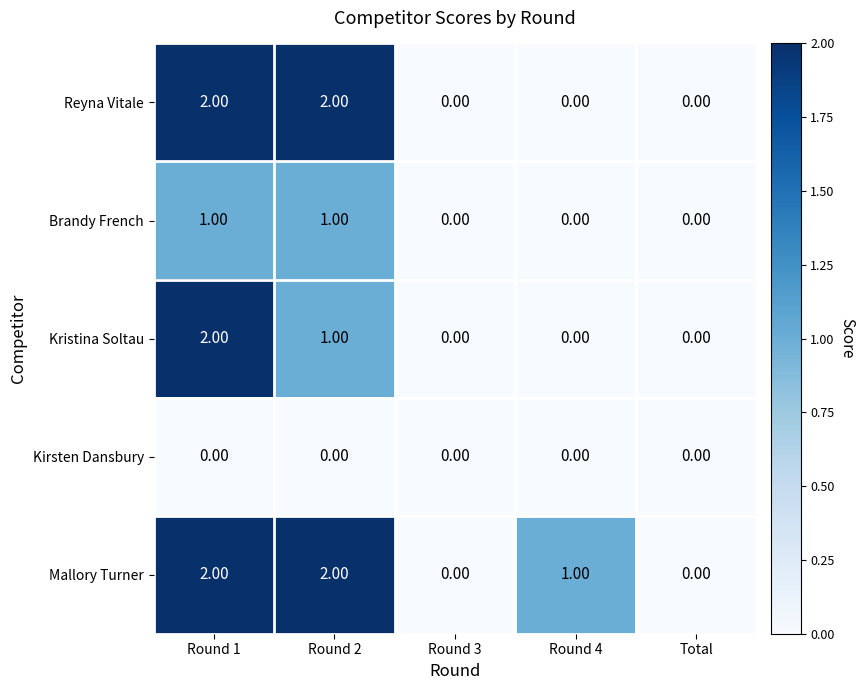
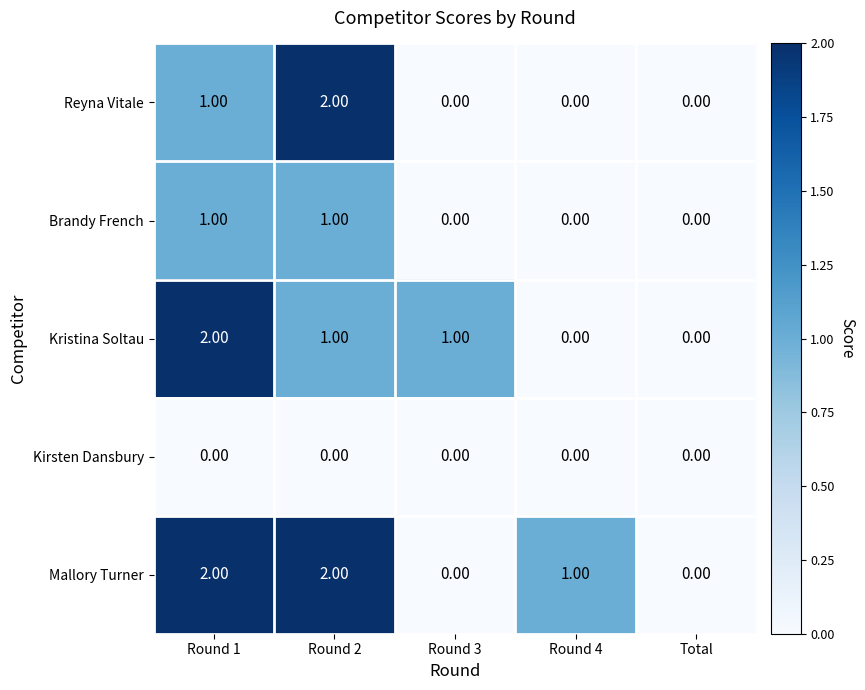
Reyna Vitale, Round 1: 2.00 -> 1.00
Kristina Soltau, Round 3: 0.00 -> 1.00
